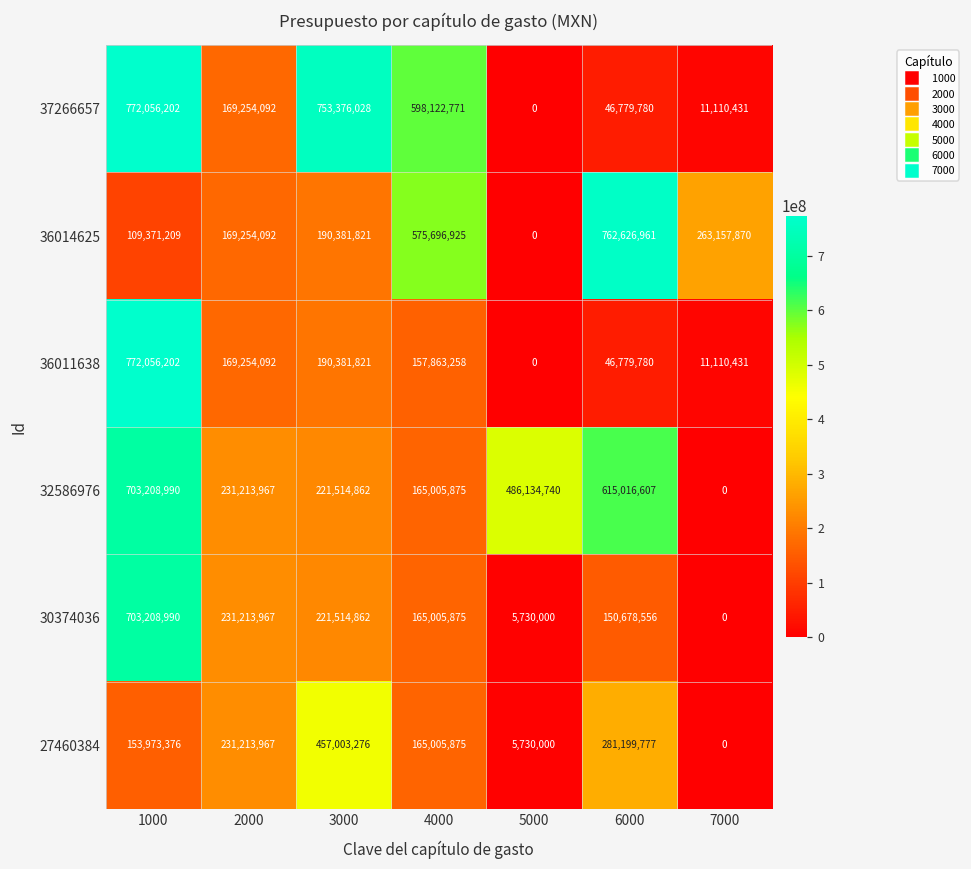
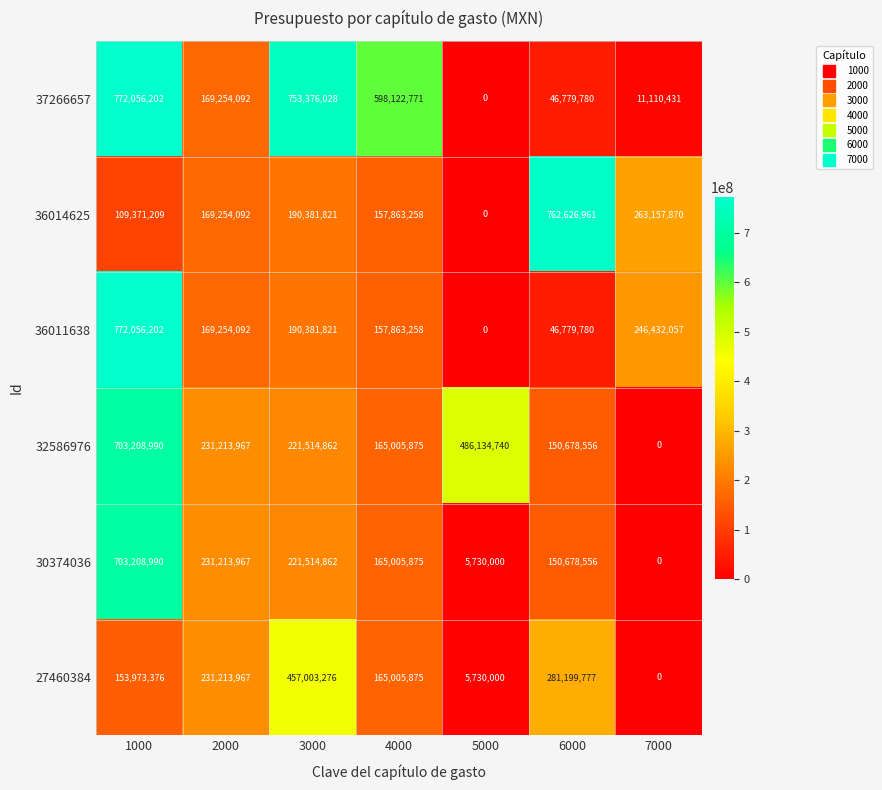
36014625, 4000: 575,696,925 -> 157,863,258
36011638, 7000: 11,110,431 -> 246,432,057
32586976, 6000: 615,016,607 -> 150,678,556
